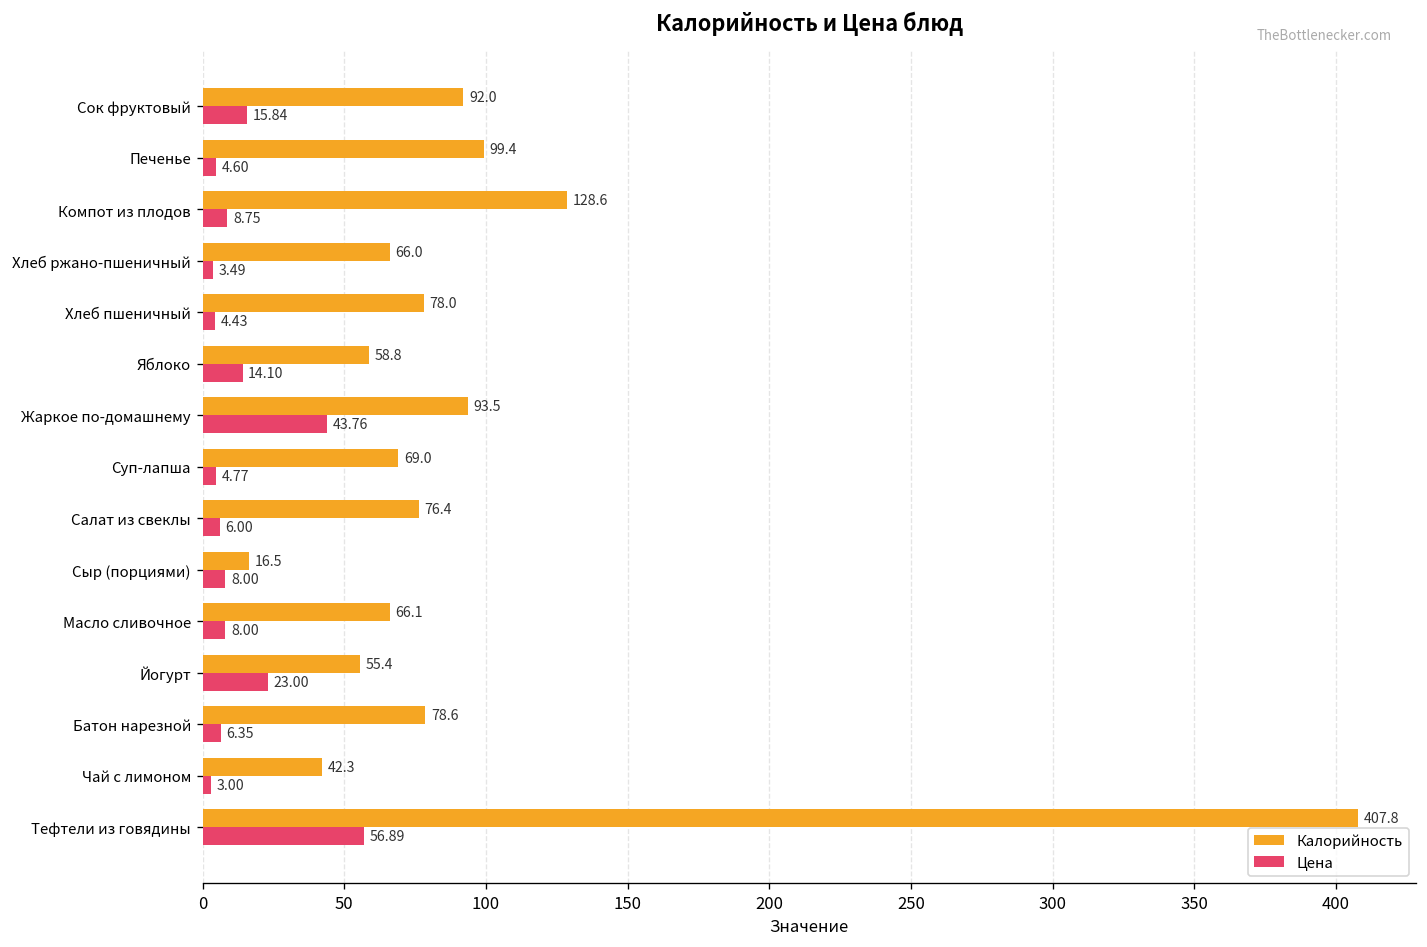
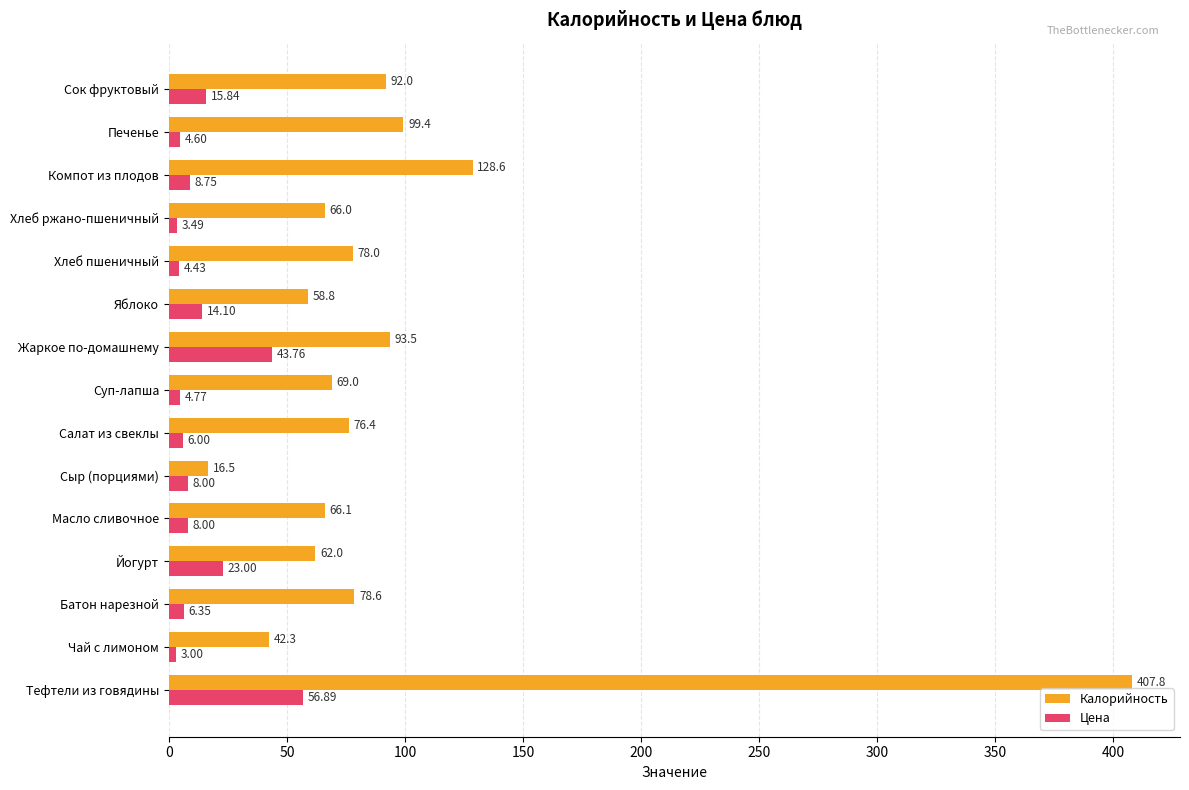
Калорийность, Йогурт: 55.4 -> 62.0
